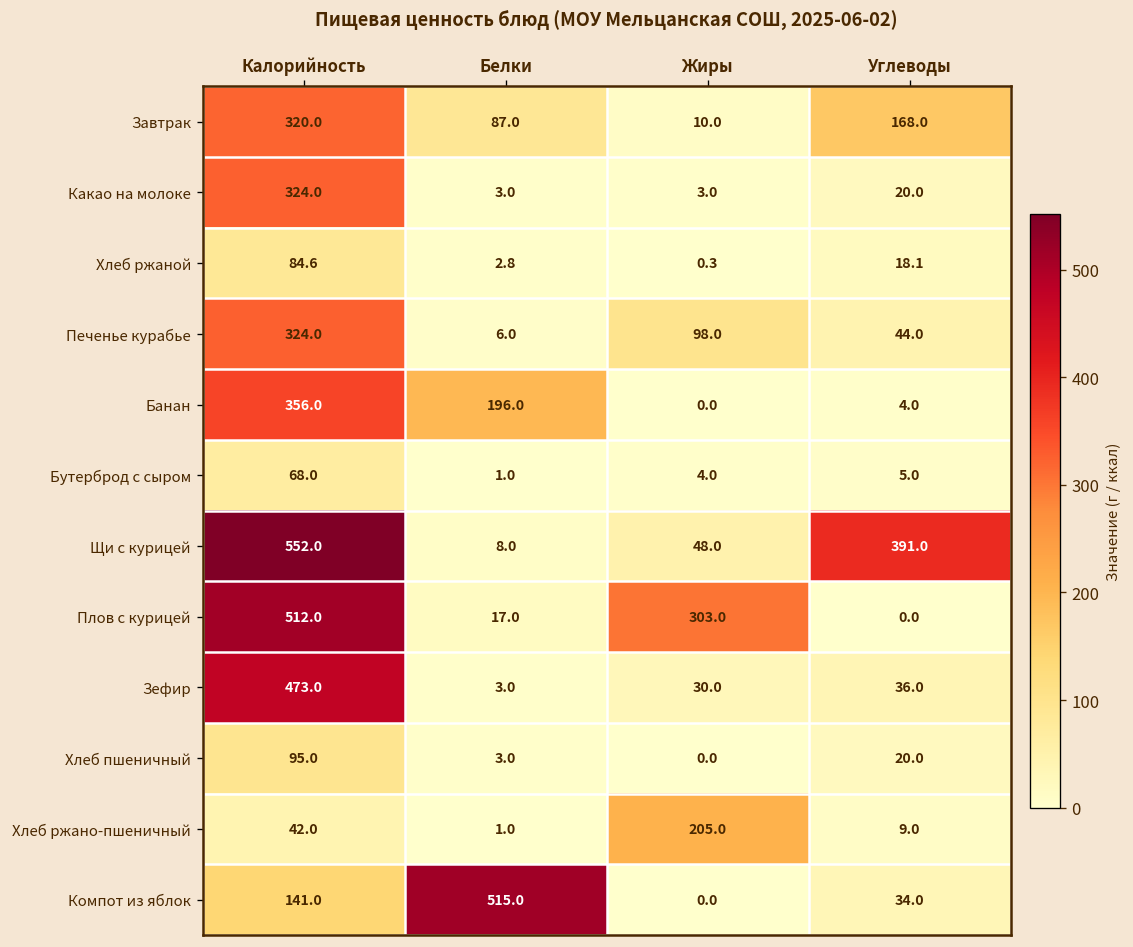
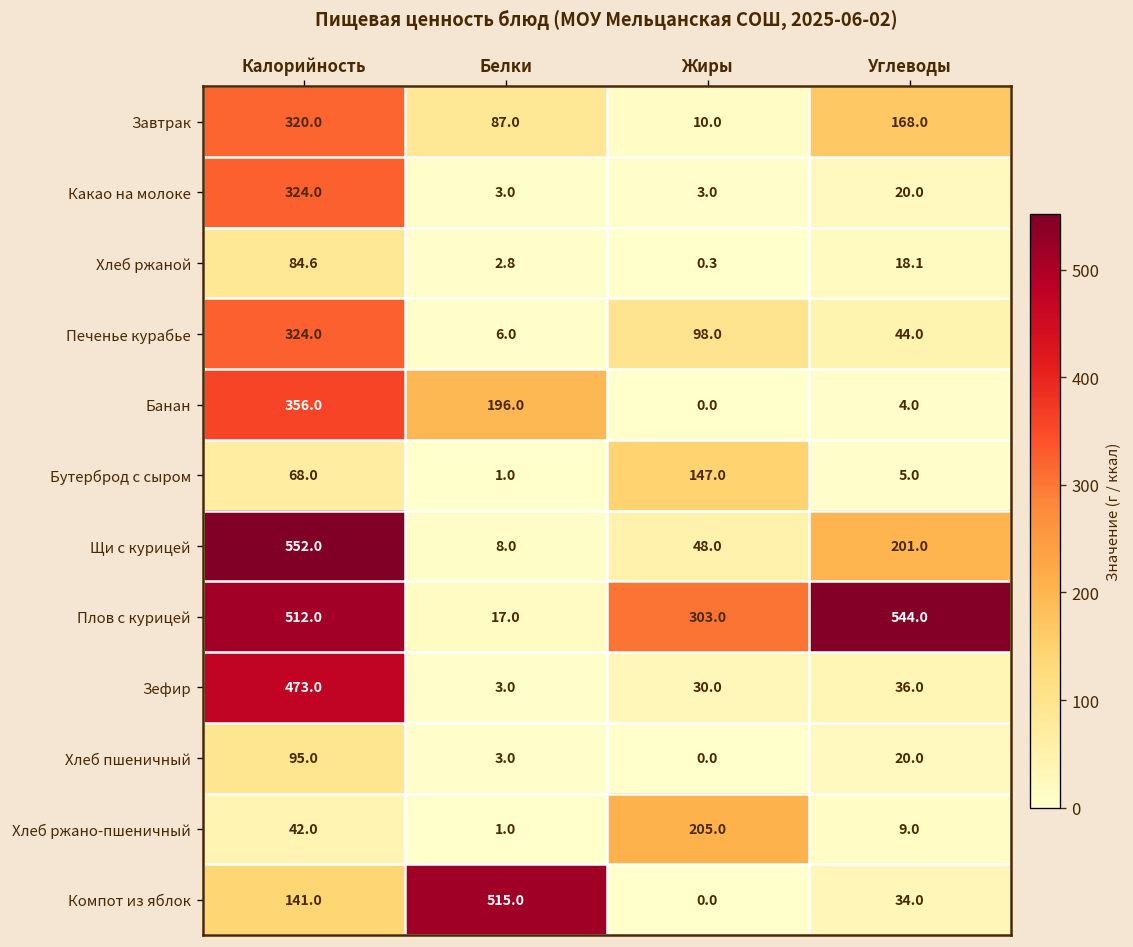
Бутерброд с сыром, Жиры: 4.0 -> 147.0
Щи с курицей, Углеводы: 391.0 -> 201.0
Плов с курицей, Углеводы: 0.0 -> 544.0
